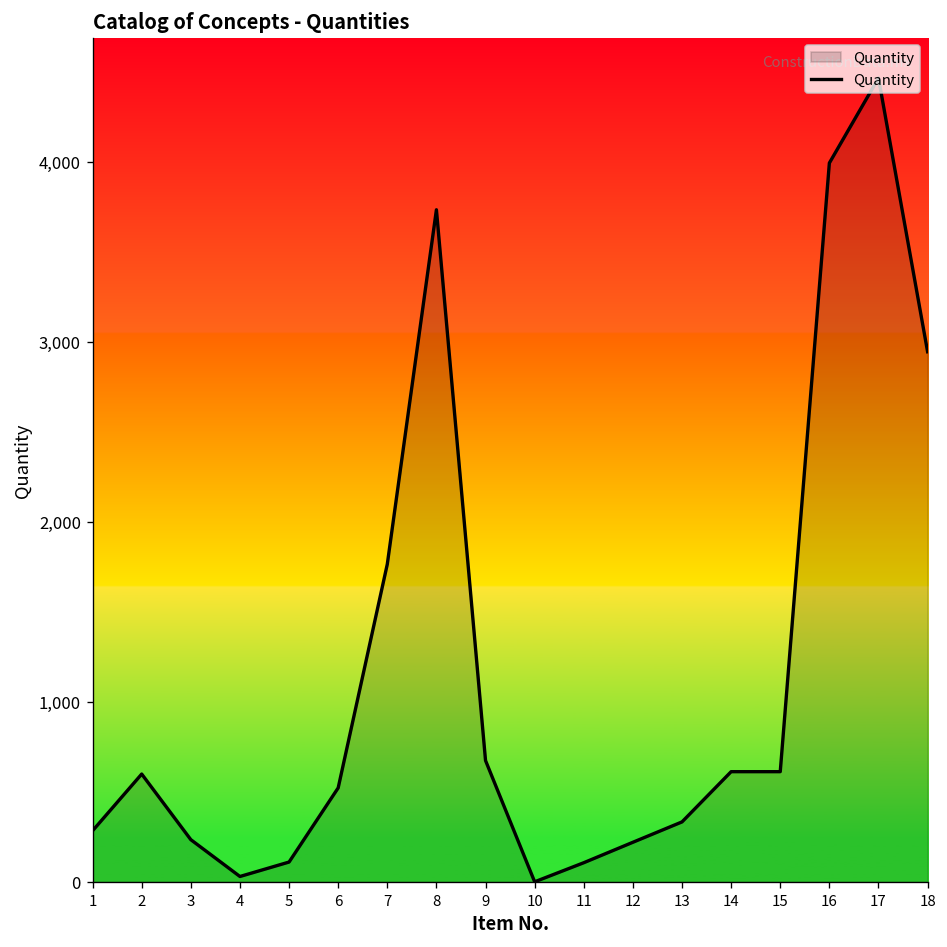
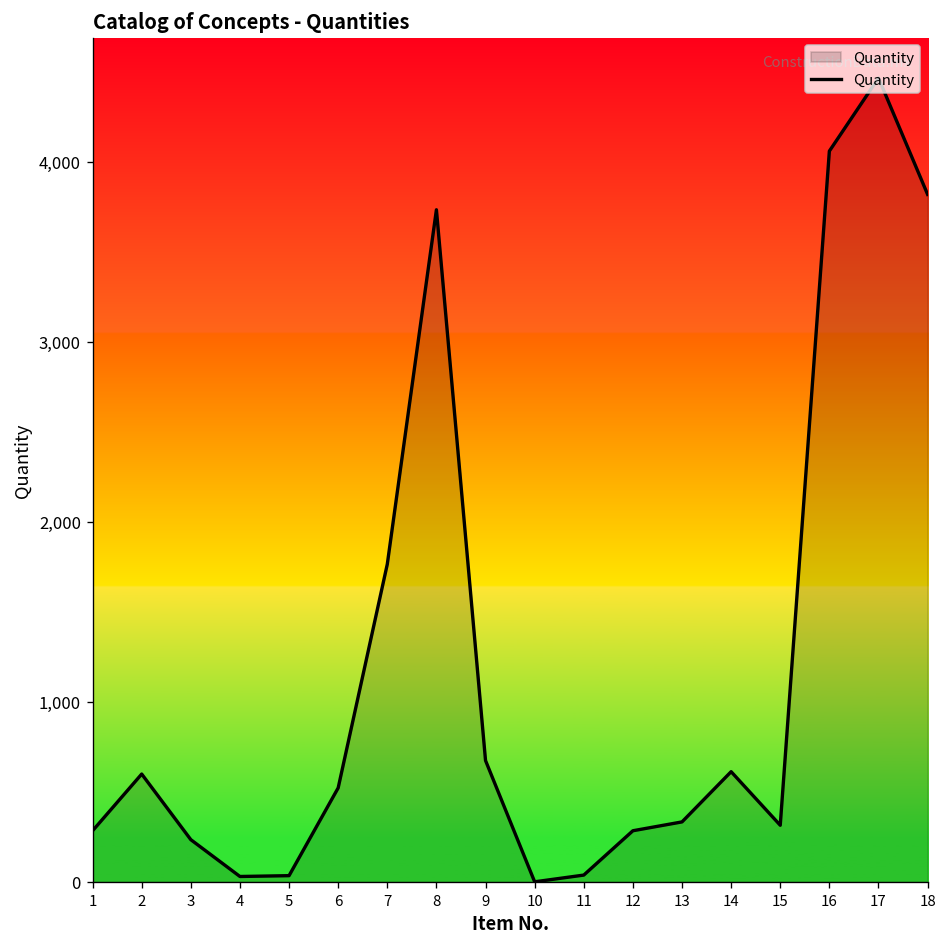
5: 110 -> 30
11: 110 -> 40
12: 220 -> 280
15: 610 -> 310
16: 3,990 -> 4,060
18: 2,940 -> 3,820
